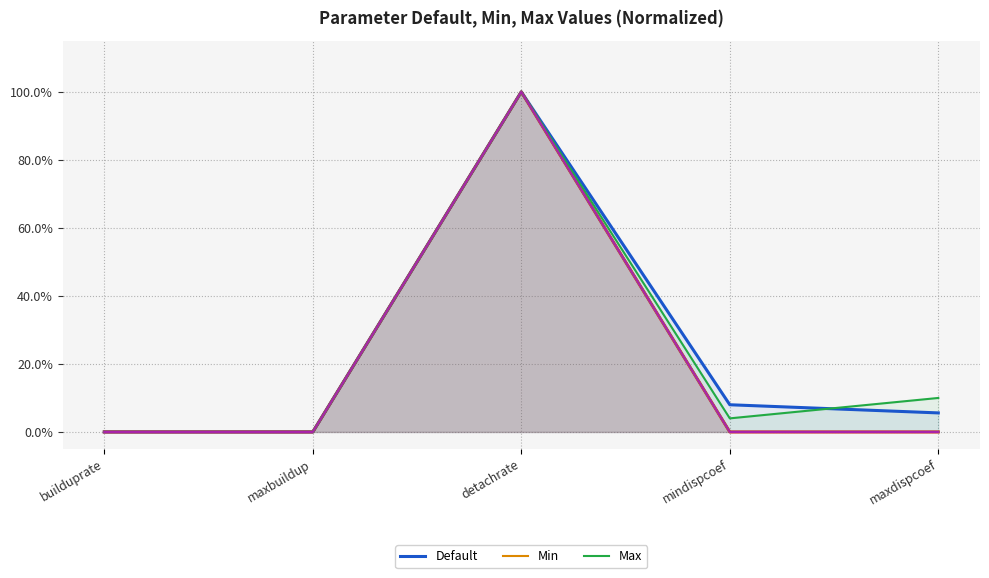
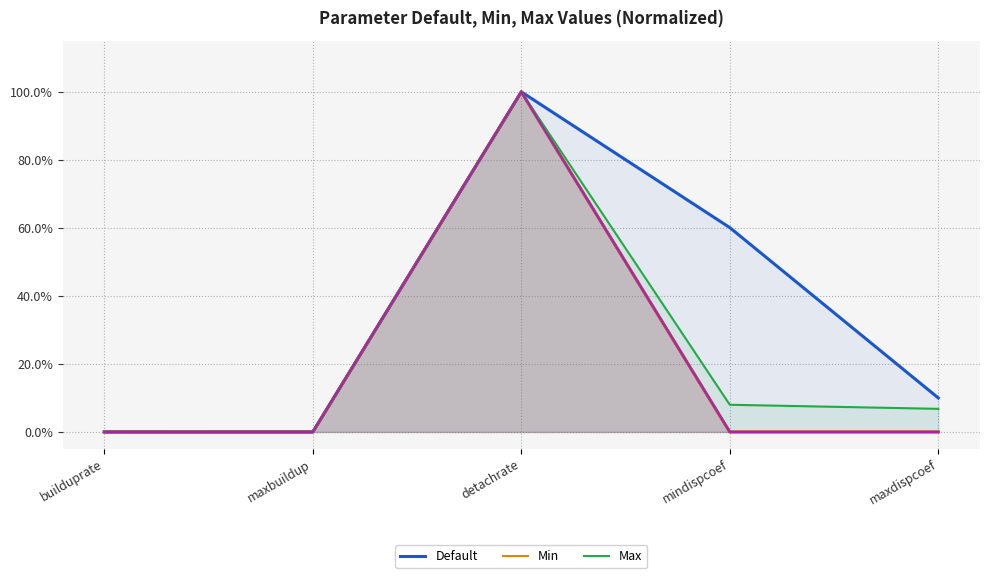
Default, mindispcoef: 8% -> 60%
Max, mindispcoef: 4% -> 8%
Default, maxdispcoef: 6% -> 10%
Max, maxdispcoef: 10% -> 7%
